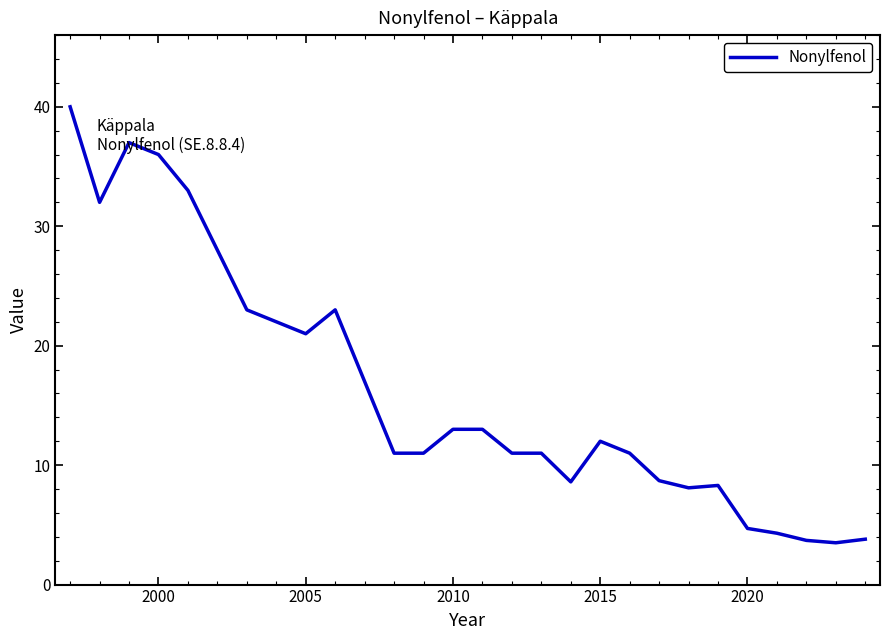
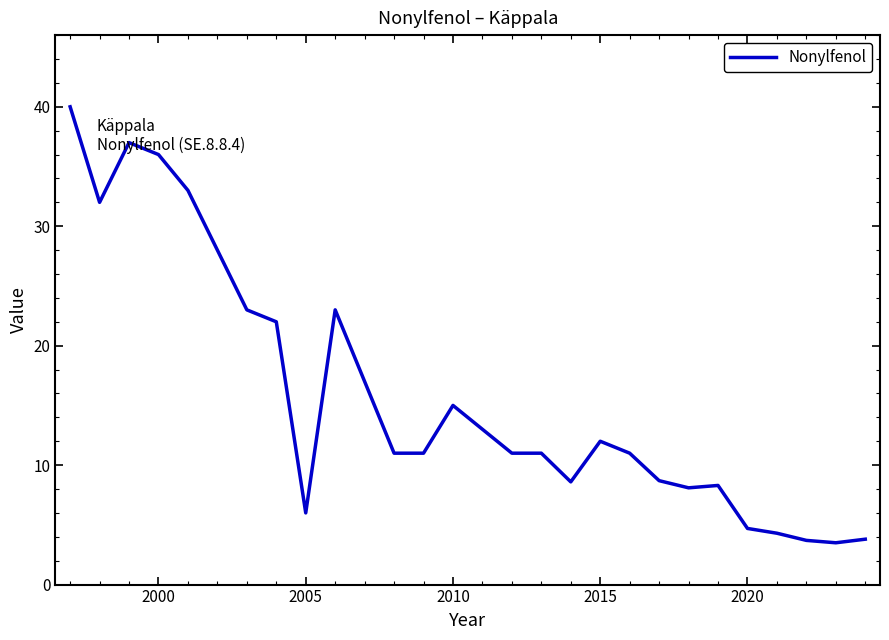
2005: 21 -> 6
2010: 13 -> 15
